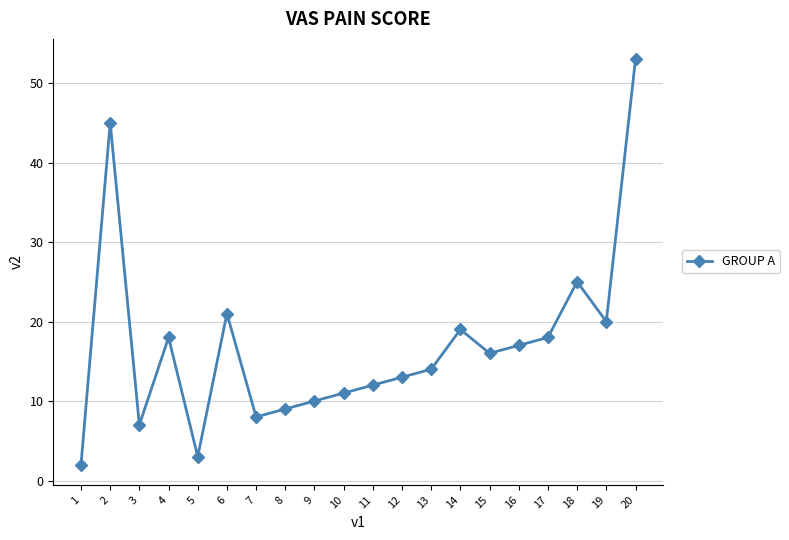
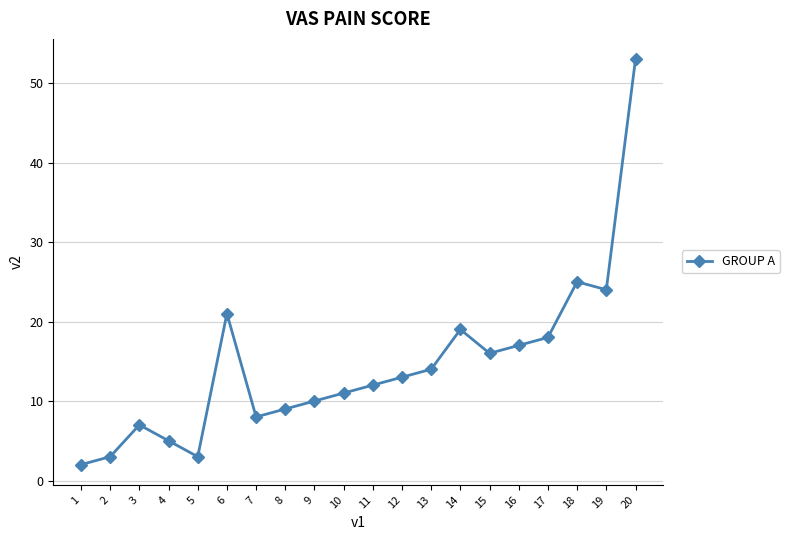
2: 45 -> 3
4: 18 -> 5
19: 20 -> 24
